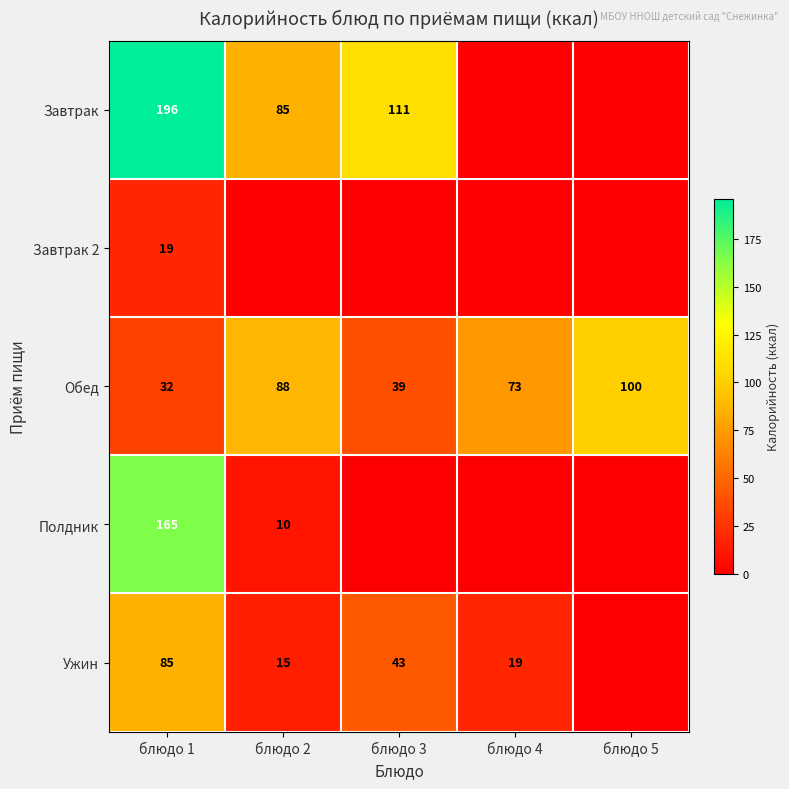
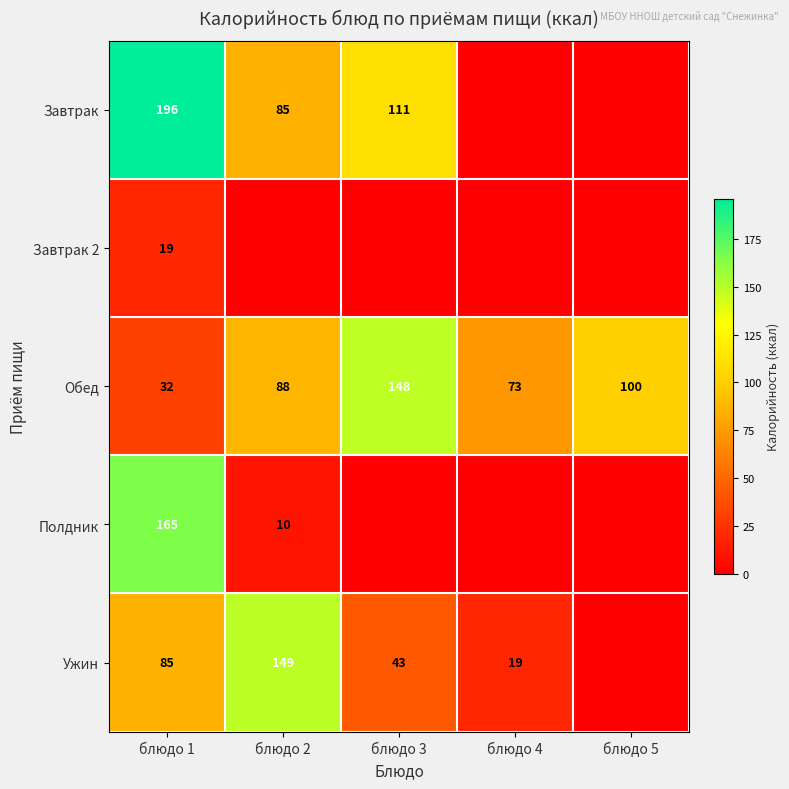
Обед, блюдо 3: 39 -> 148
Ужин, блюдо 2: 15 -> 149
